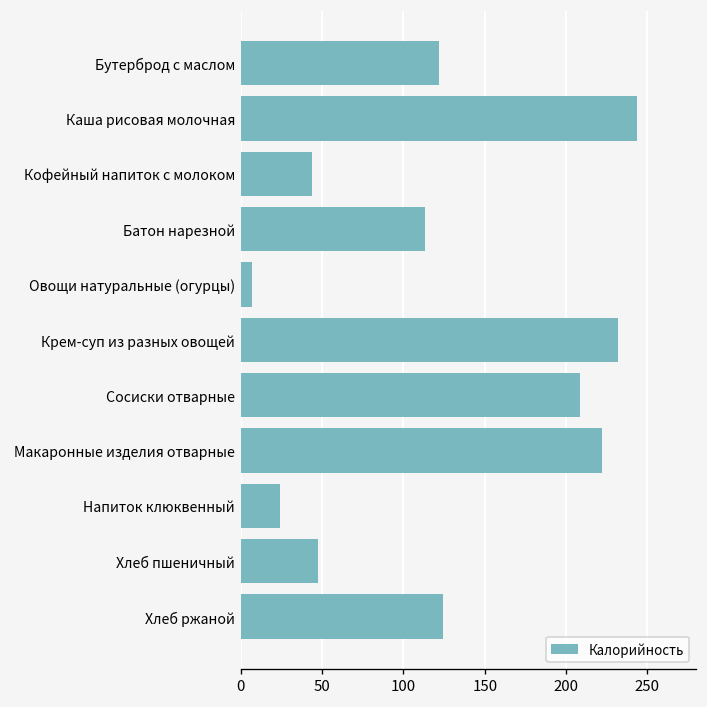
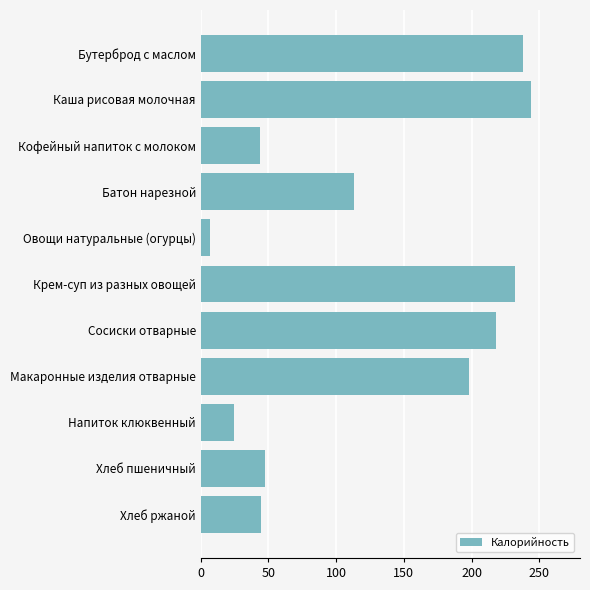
Бутерброд с маслом: 122 -> 238
Сосиски отварные: 209 -> 218
Макаронные изделия отварные: 222 -> 198
Хлеб ржаной: 124 -> 44
